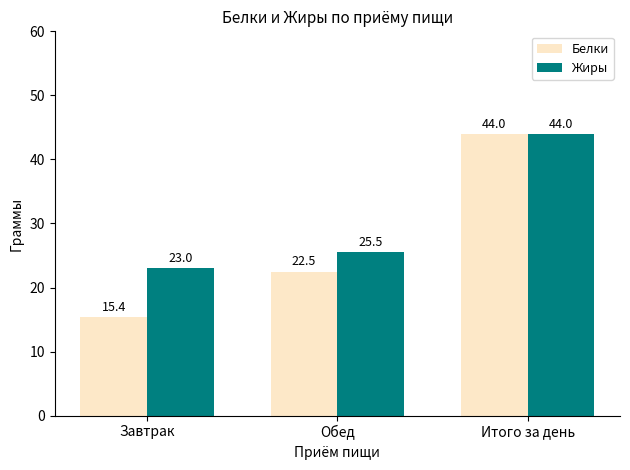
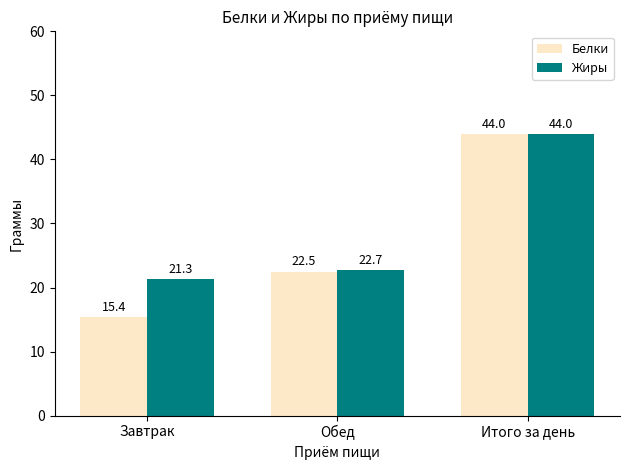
Жиры, Завтрак: 23.0 -> 21.3
Жиры, Обед: 25.5 -> 22.7
